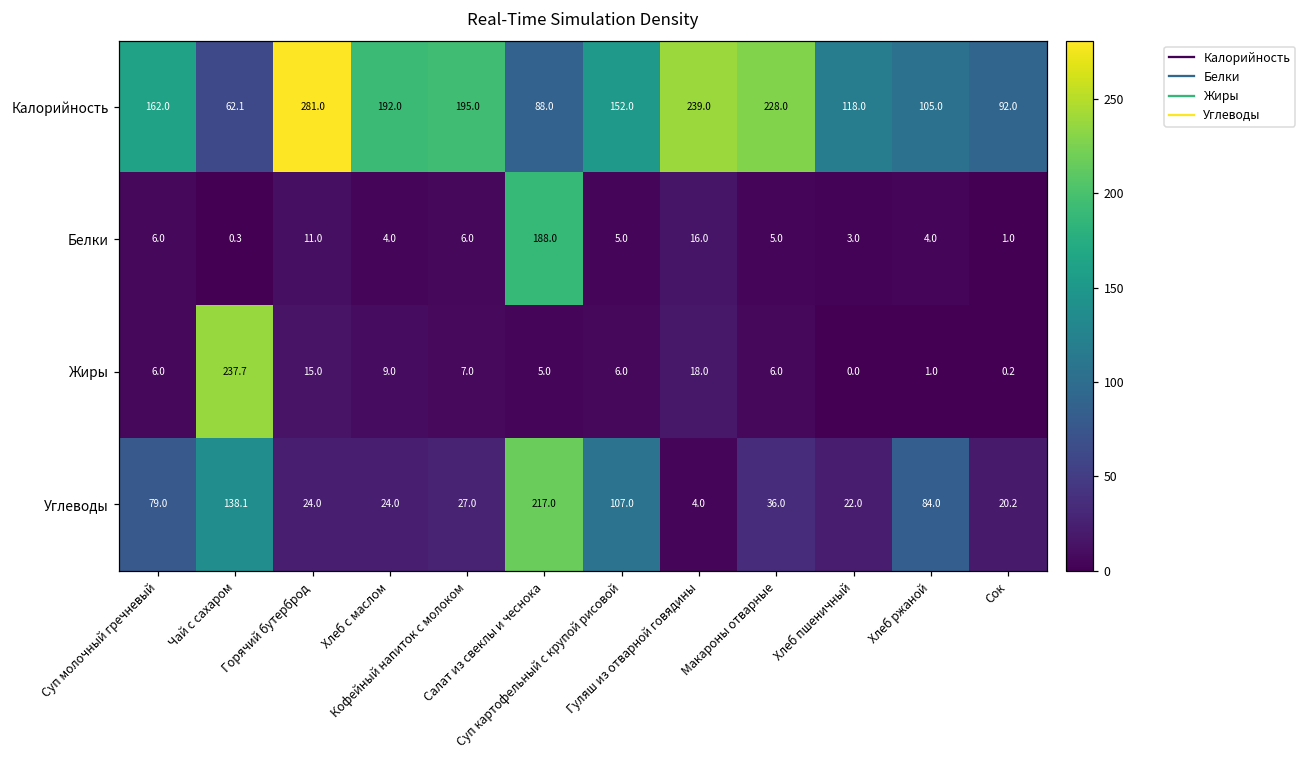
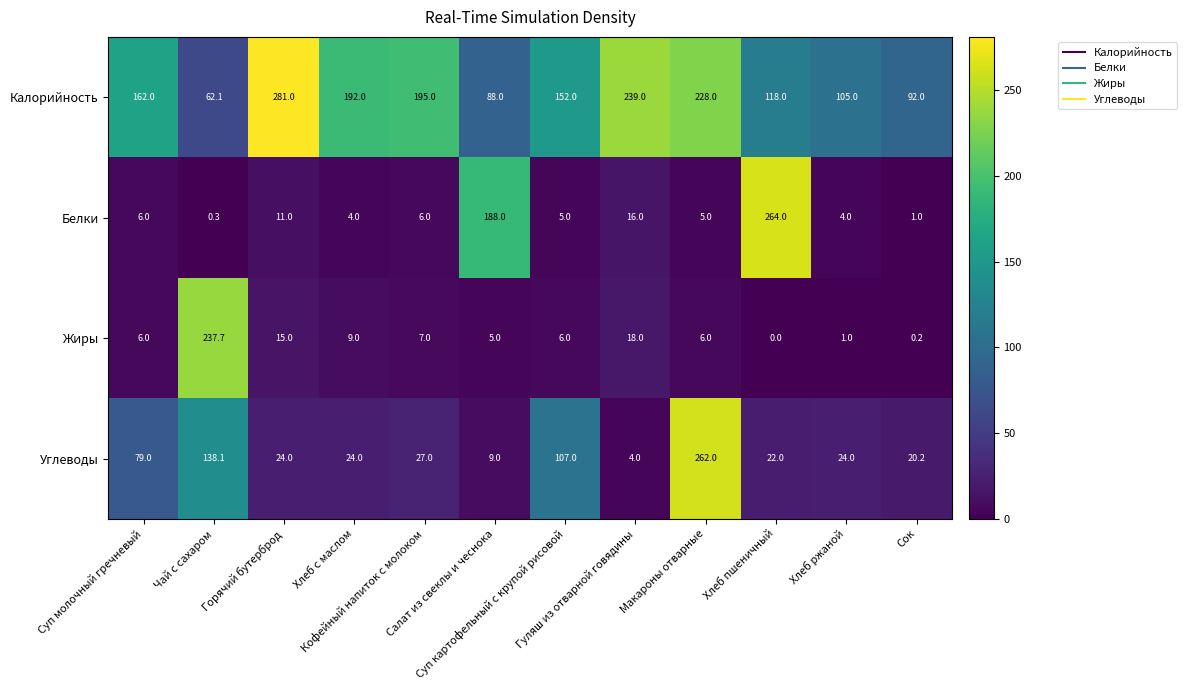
Белки, Хлеб пшеничный: 3.0 -> 264.0
Углеводы, Салат из свеклы и чеснока: 217.0 -> 9.0
Углеводы, Макароны отварные: 36.0 -> 262.0
Углеводы, Хлеб ржаной: 84.0 -> 24.0
